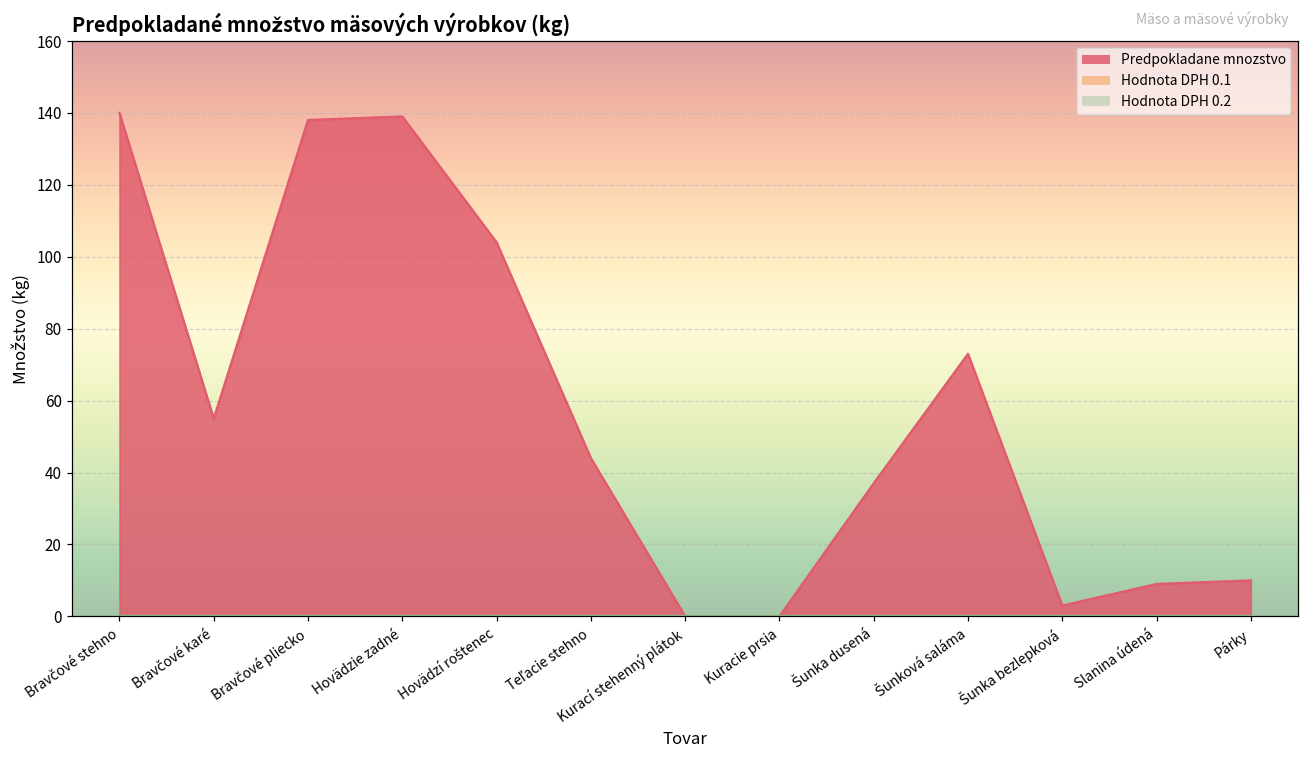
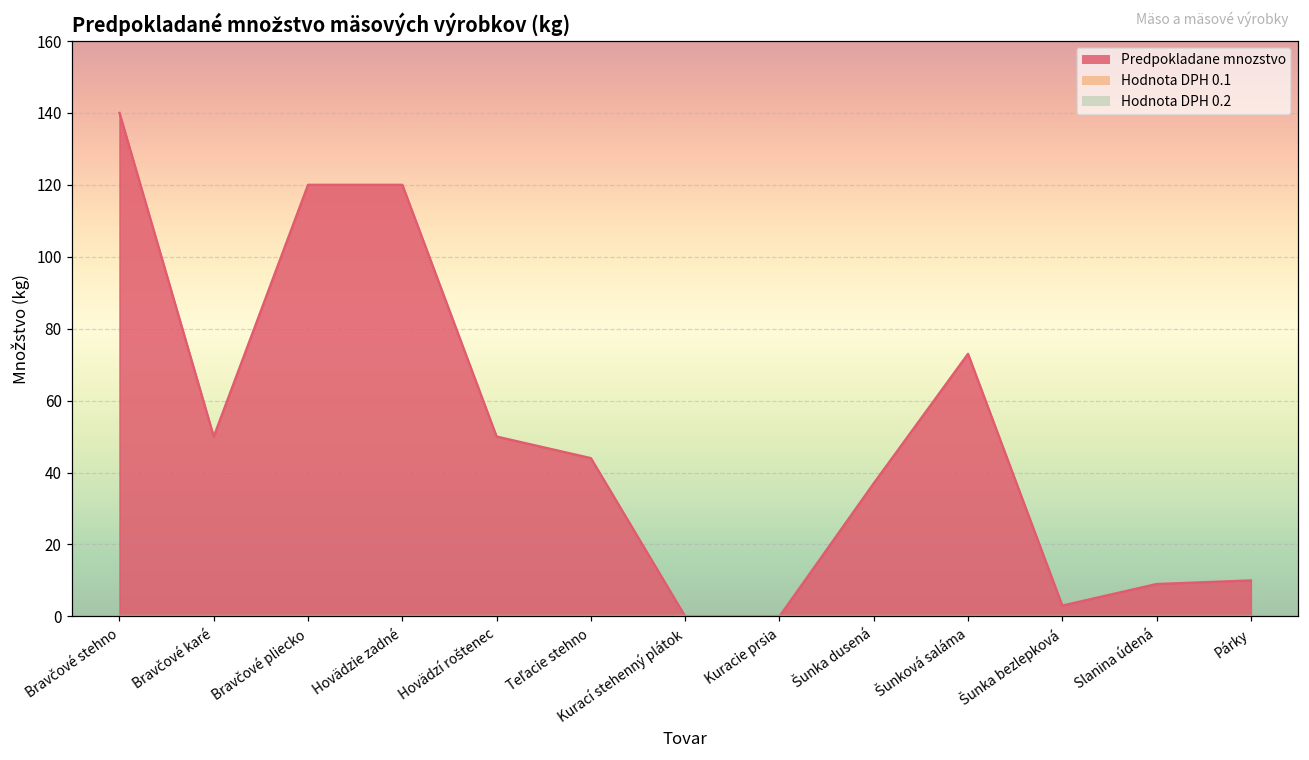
Predpokladane mnozstvo, Bravčové karé: 55 -> 50
Predpokladane mnozstvo, Bravčové pliecko: 138 -> 120
Predpokladane mnozstvo, Hovädzie zadné: 139 -> 120
Predpokladane mnozstvo, Hovädzí roštenec: 104 -> 50
